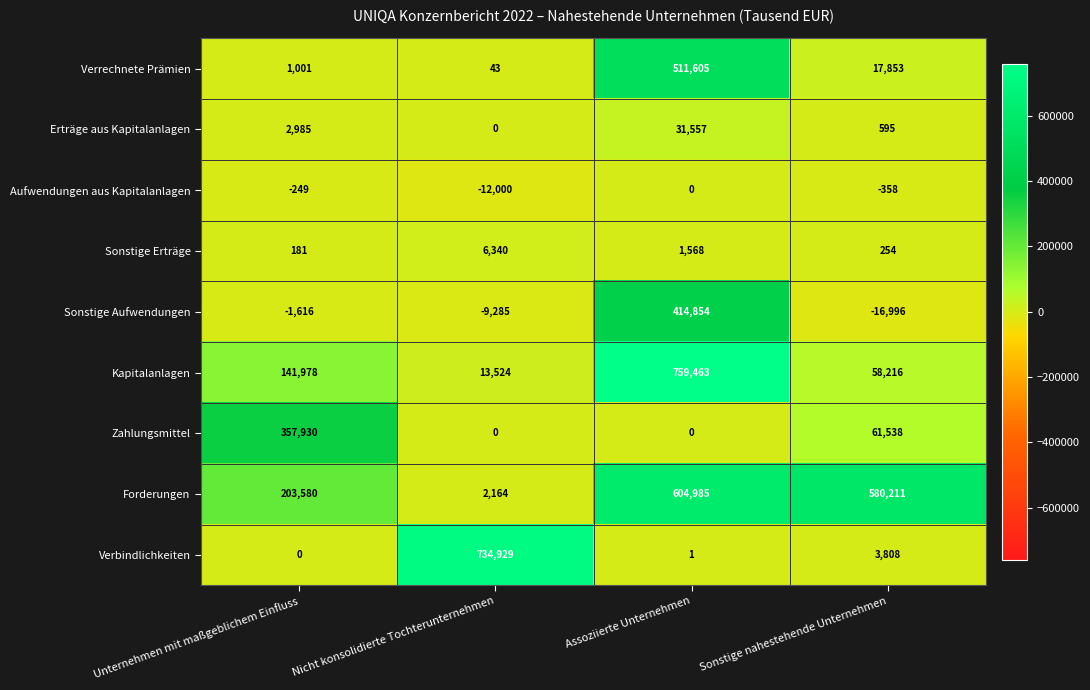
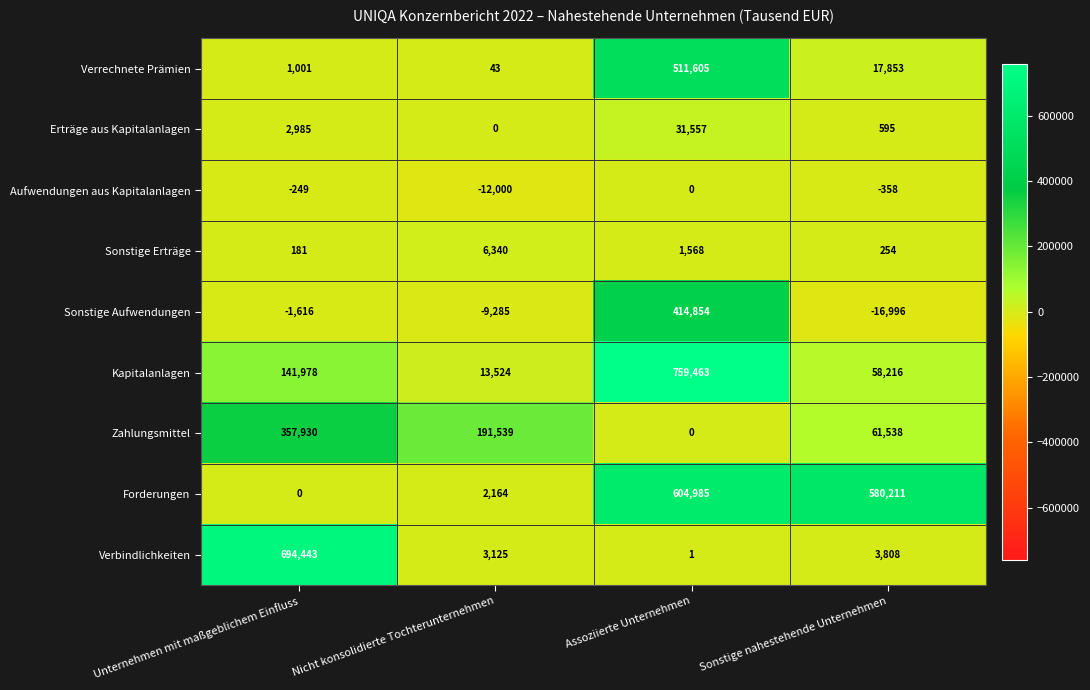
Zahlungsmittel, Nicht konsolidierte Tochterunternehmen: 0 -> 191,539
Forderungen, Unternehmen mit maßgeblichem Einfluss: 203,580 -> 0
Verbindlichkeiten, Unternehmen mit maßgeblichem Einfluss: 0 -> 694,443
Verbindlichkeiten, Nicht konsolidierte Tochterunternehmen: 734,929 -> 3,125
